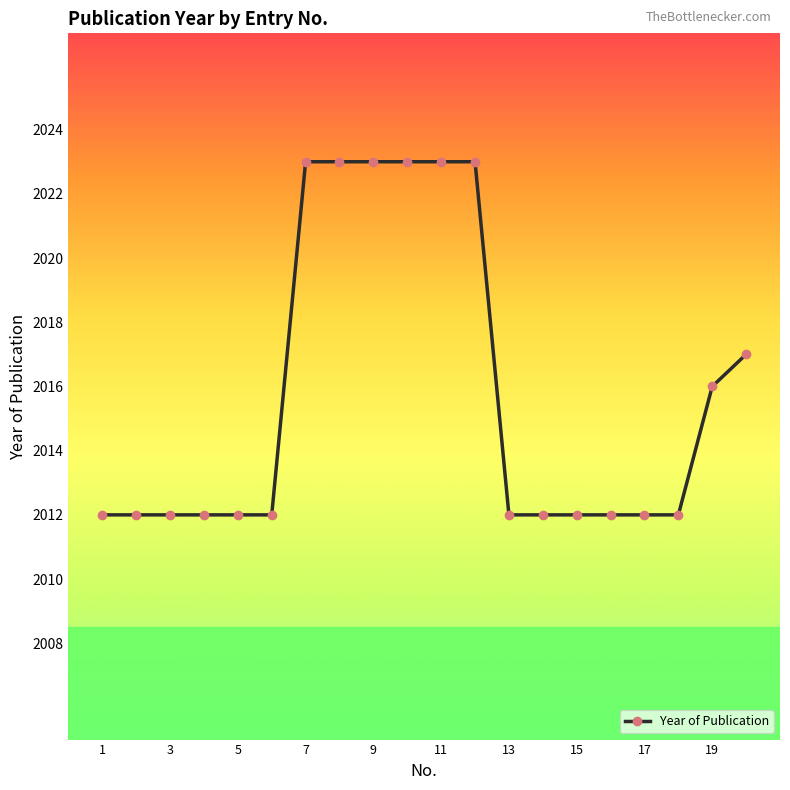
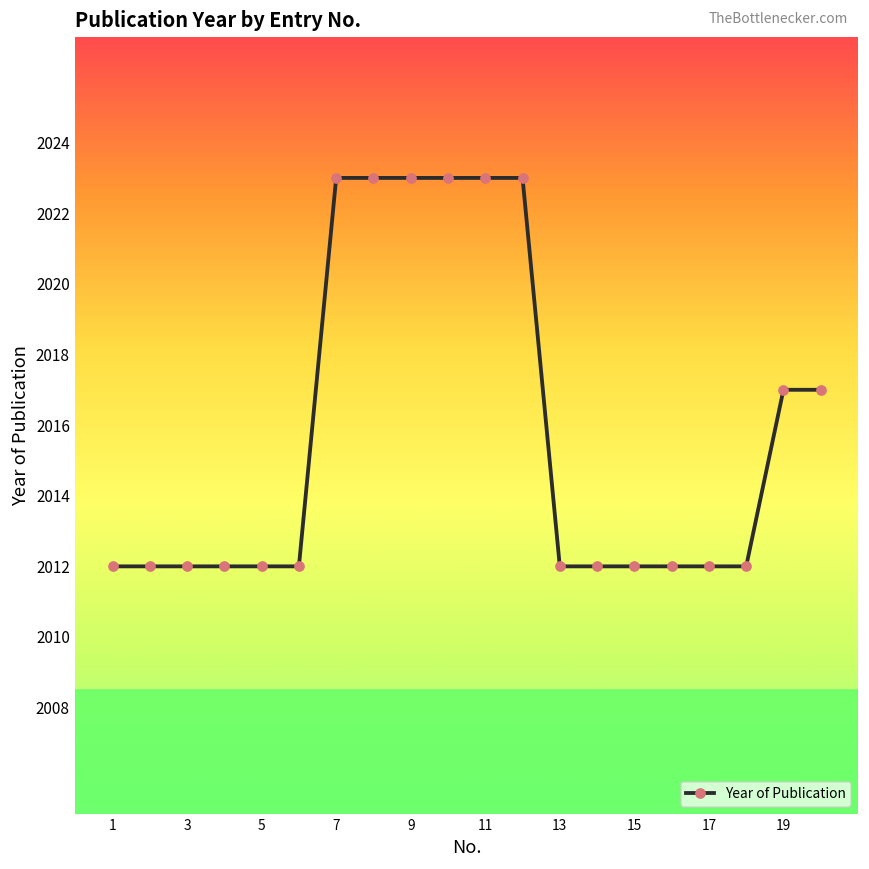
19: 2016 -> 2017
